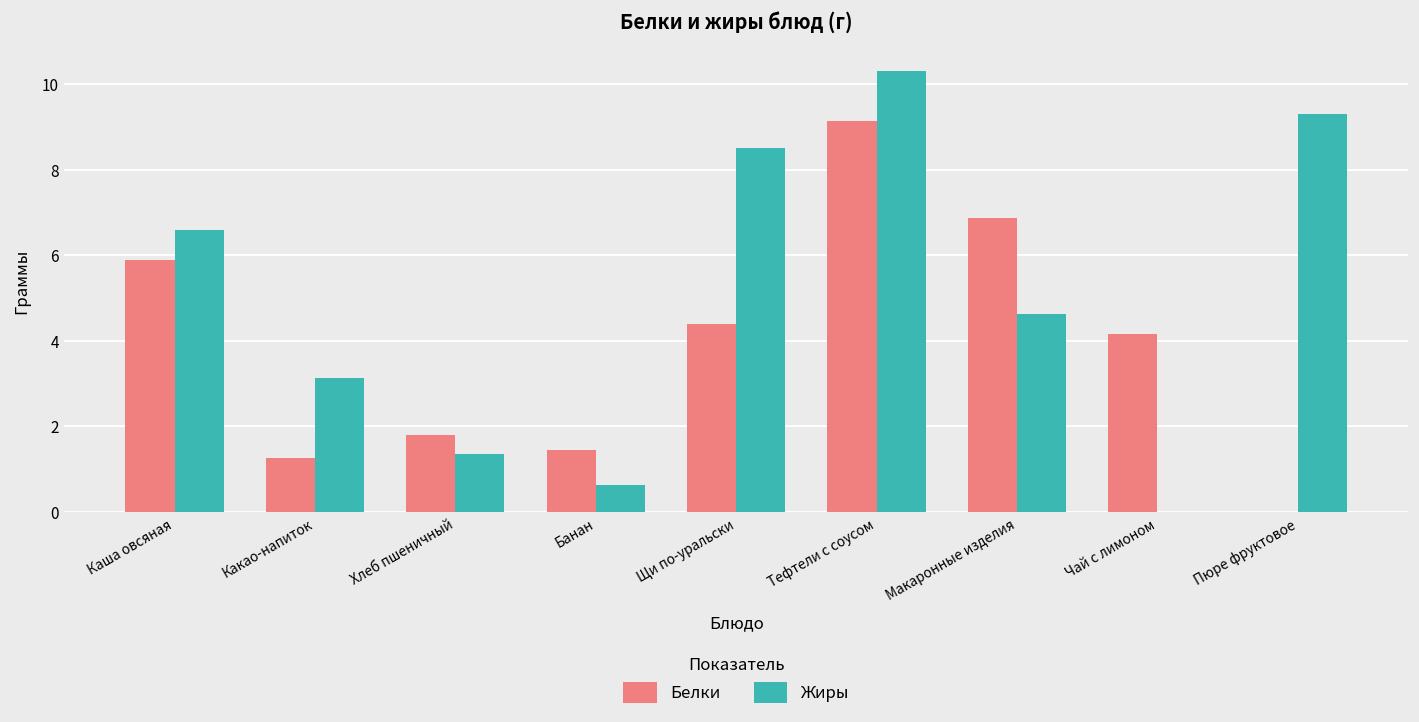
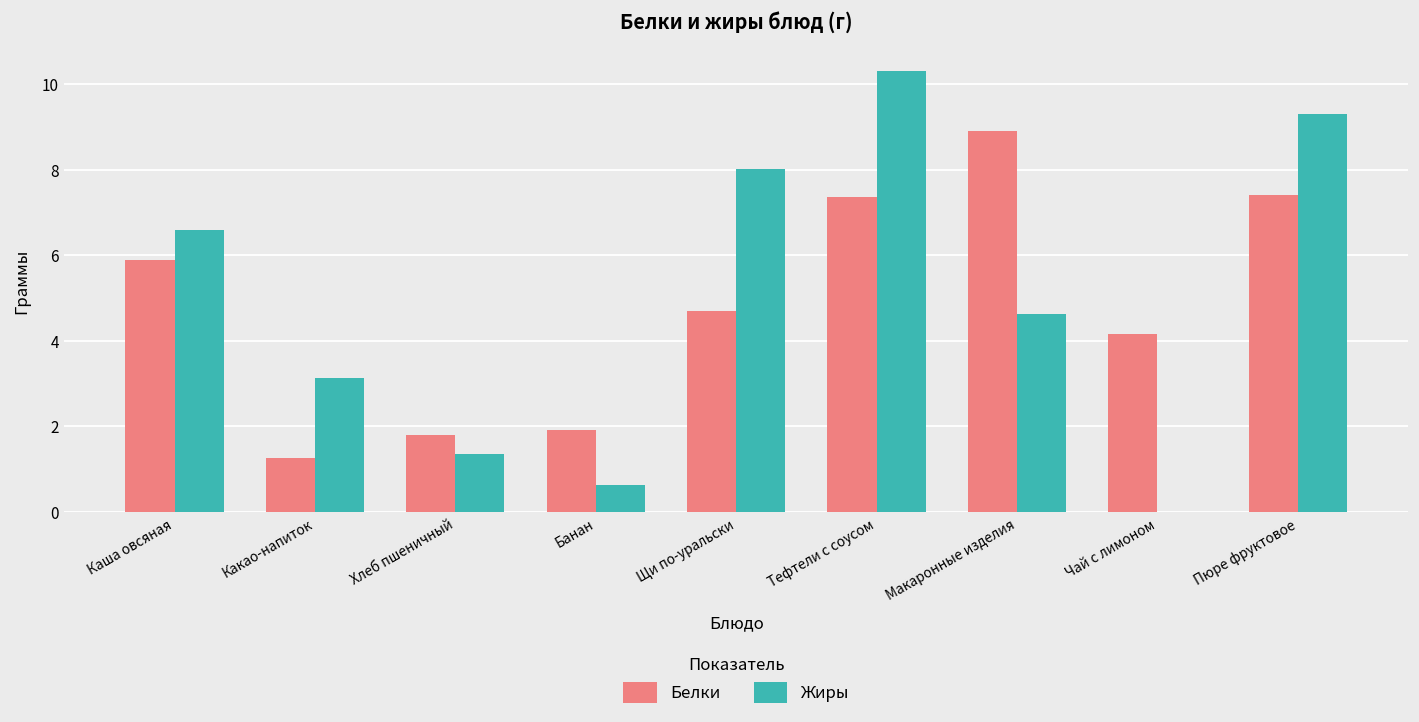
Белки, Банан: 1.5 -> 1.9
Белки, Щи по-уральски: 4.4 -> 4.7
Жиры, Щи по-уральски: 8.5 -> 8.0
Белки, Тефтели с соусом: 9.1 -> 7.4
Белки, Макаронные изделия: 6.9 -> 8.9
Белки, Пюре фруктовое: 0.0 -> 7.4
